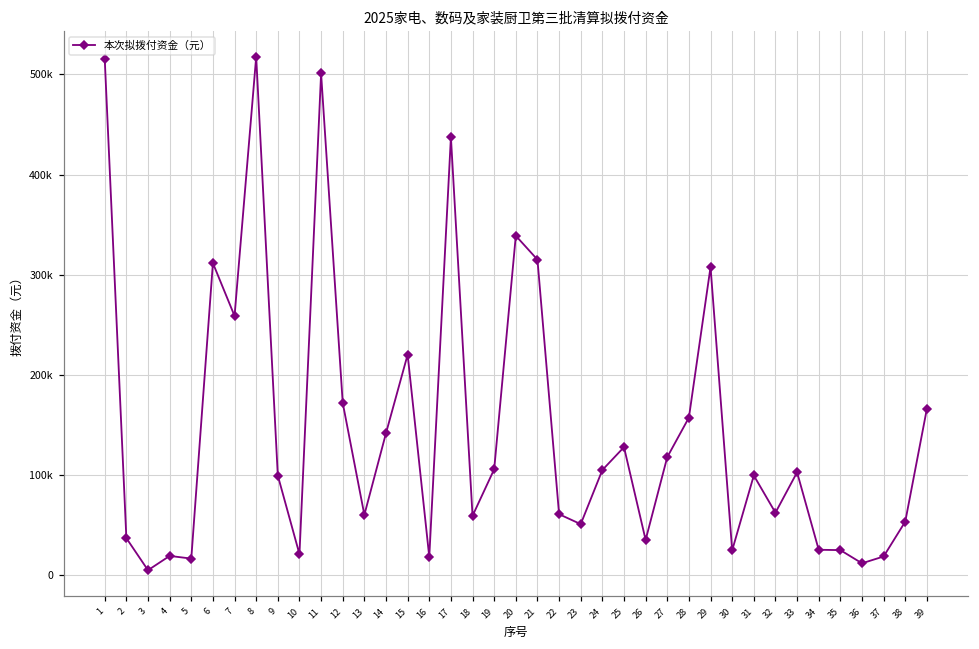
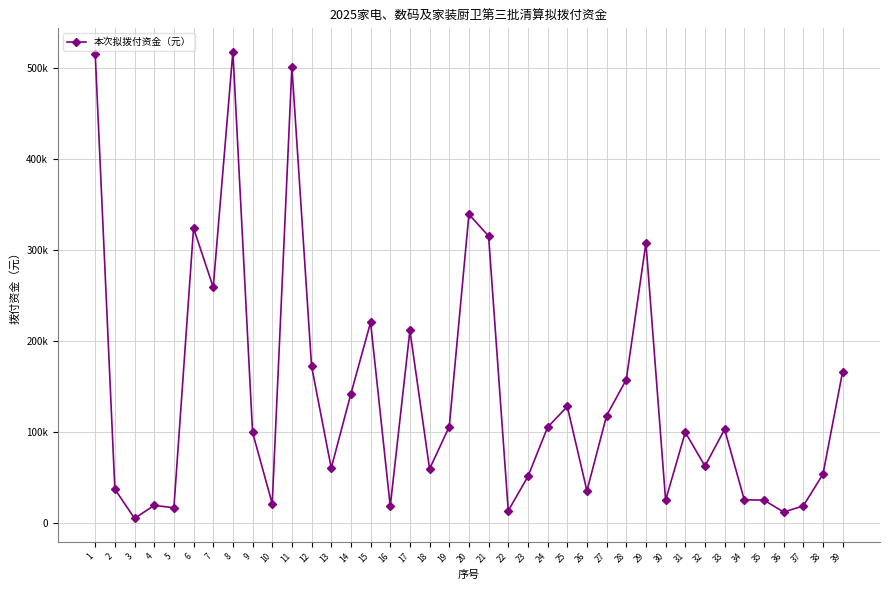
6: 310000 -> 320000
17: 440000 -> 210000
22: 60000 -> 10000
